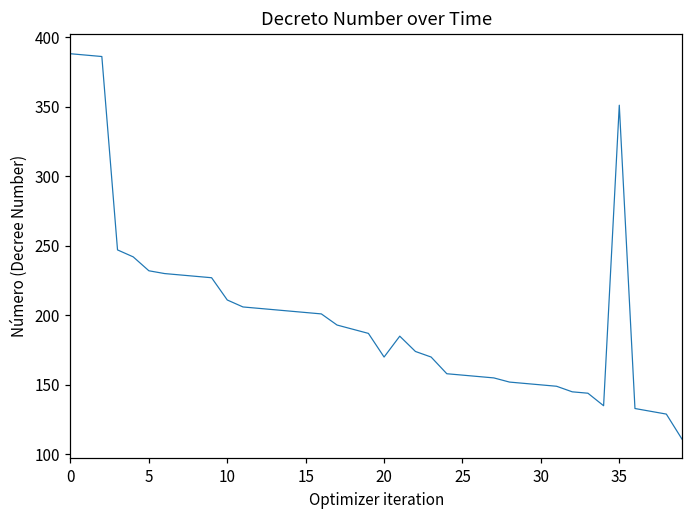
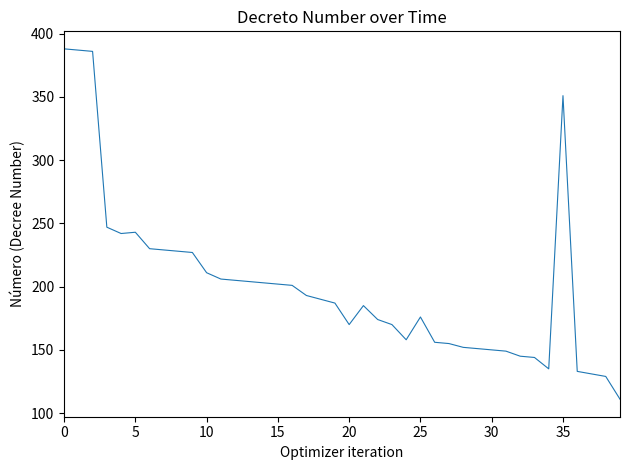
5: 232 -> 243
25: 157 -> 176
